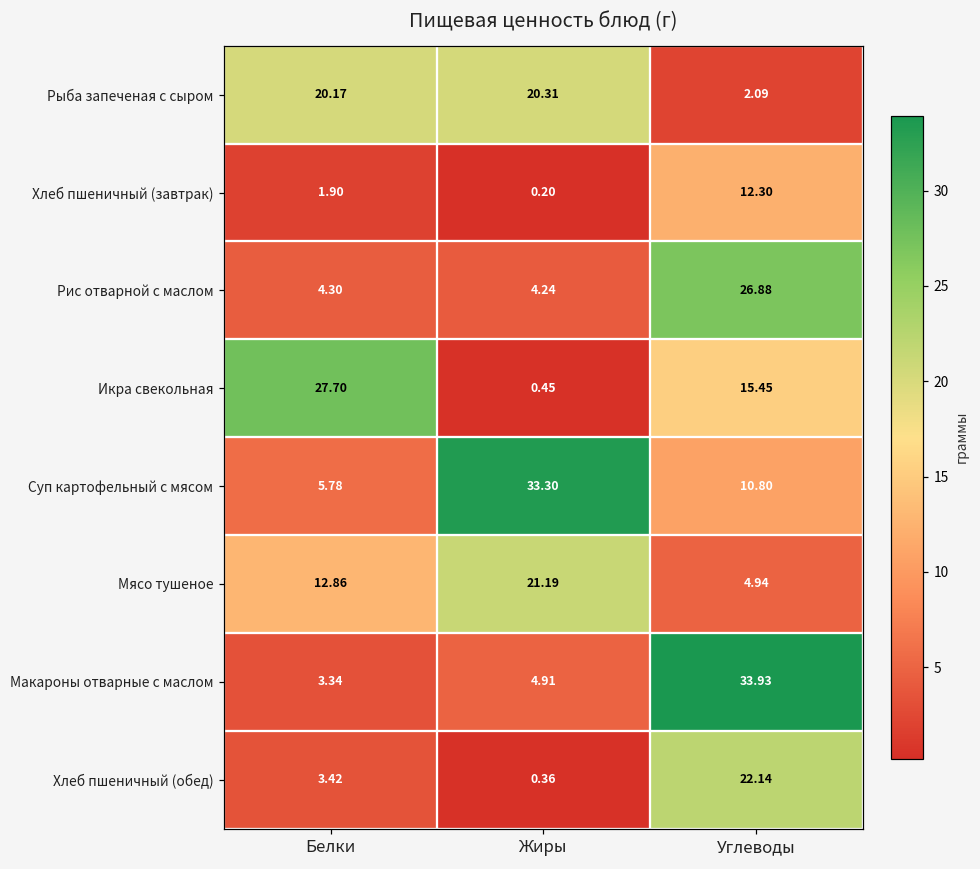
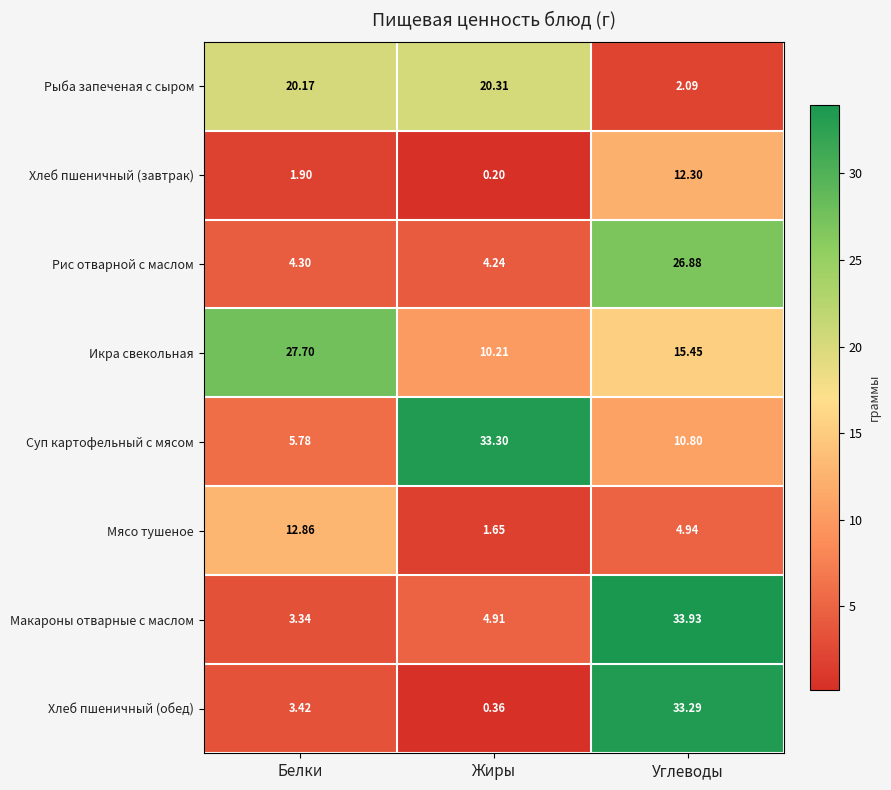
Икра свекольная, Жиры: 0.45 -> 10.21
Мясо тушеное, Жиры: 21.19 -> 1.65
Хлеб пшеничный (обед), Углеводы: 22.14 -> 33.29
